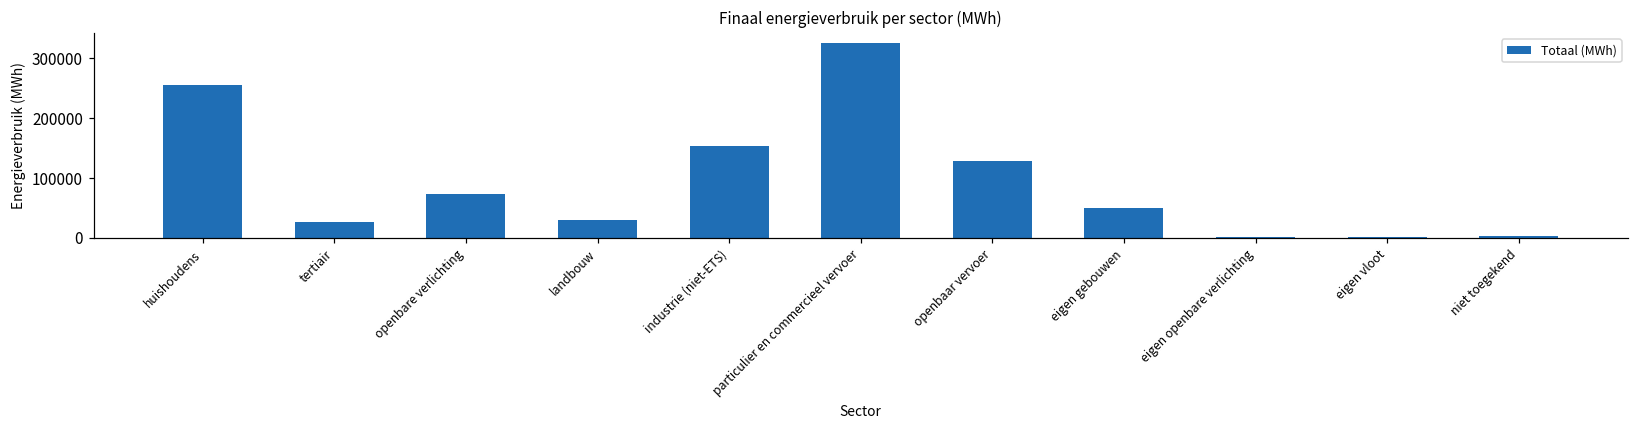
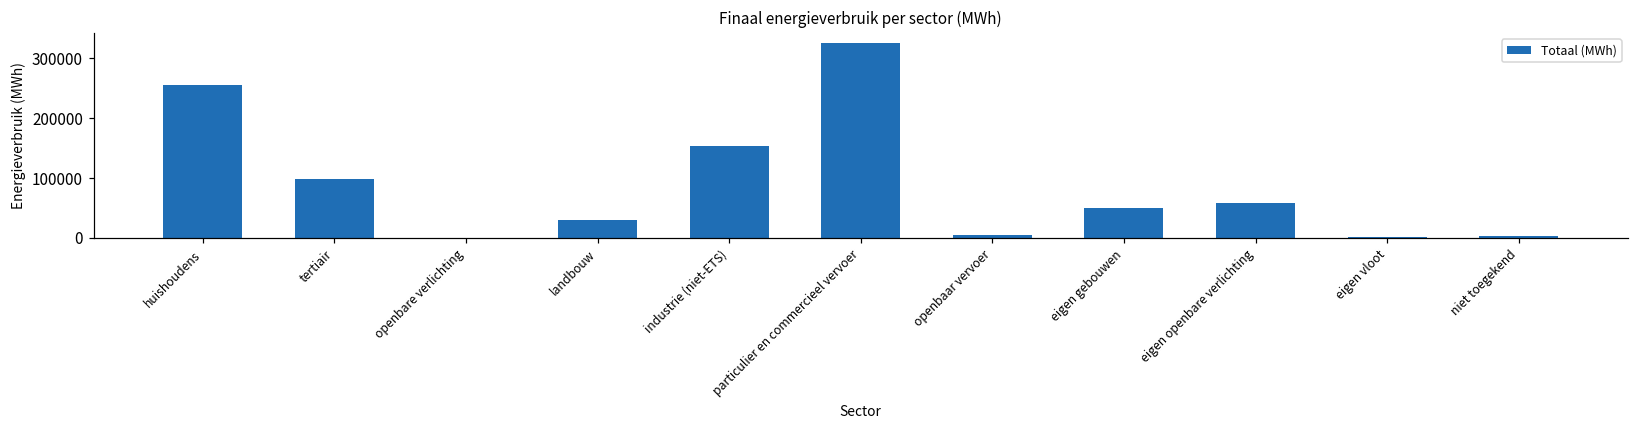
tertiair: 30000 -> 100000
openbare verlichting: 70000 -> 0
openbaar vervoer: 130000 -> 0
eigen openbare verlichting: 0 -> 60000
